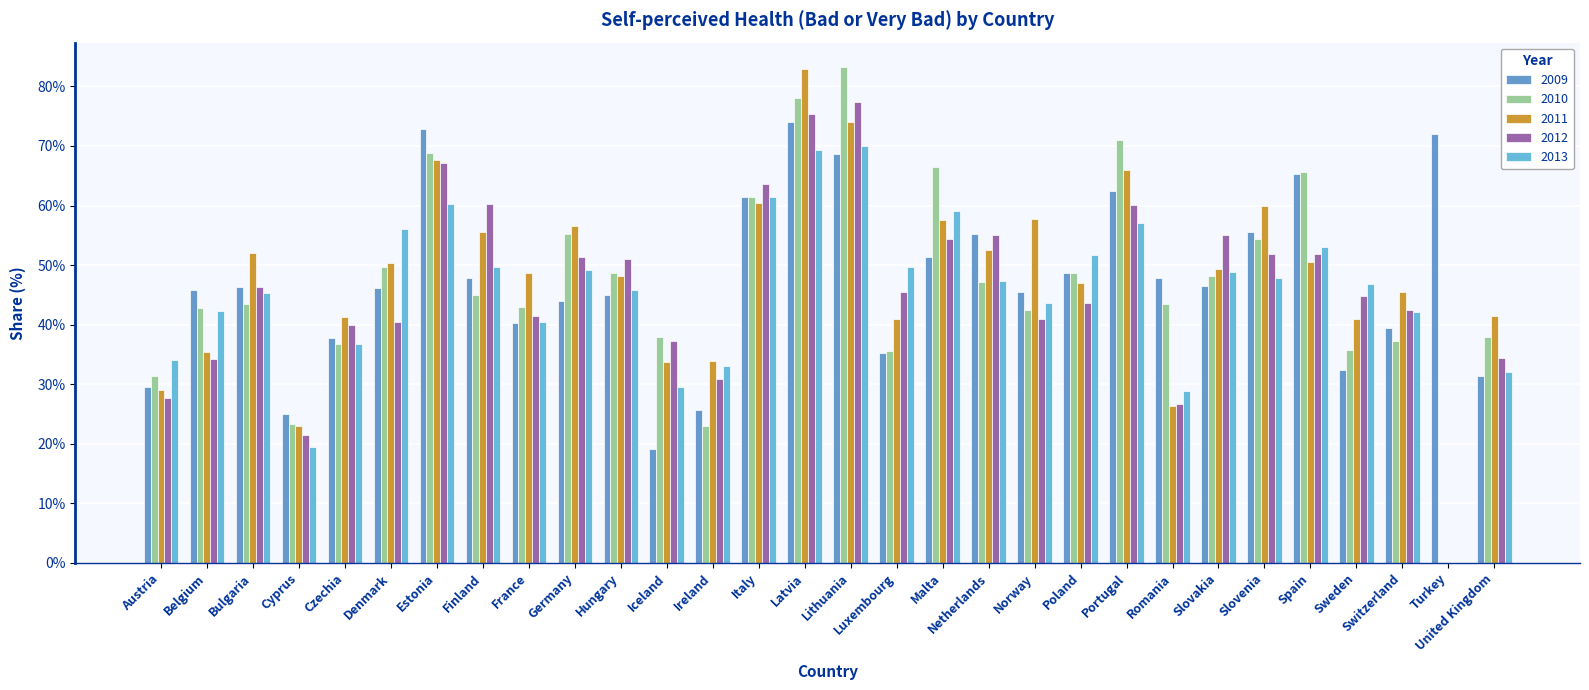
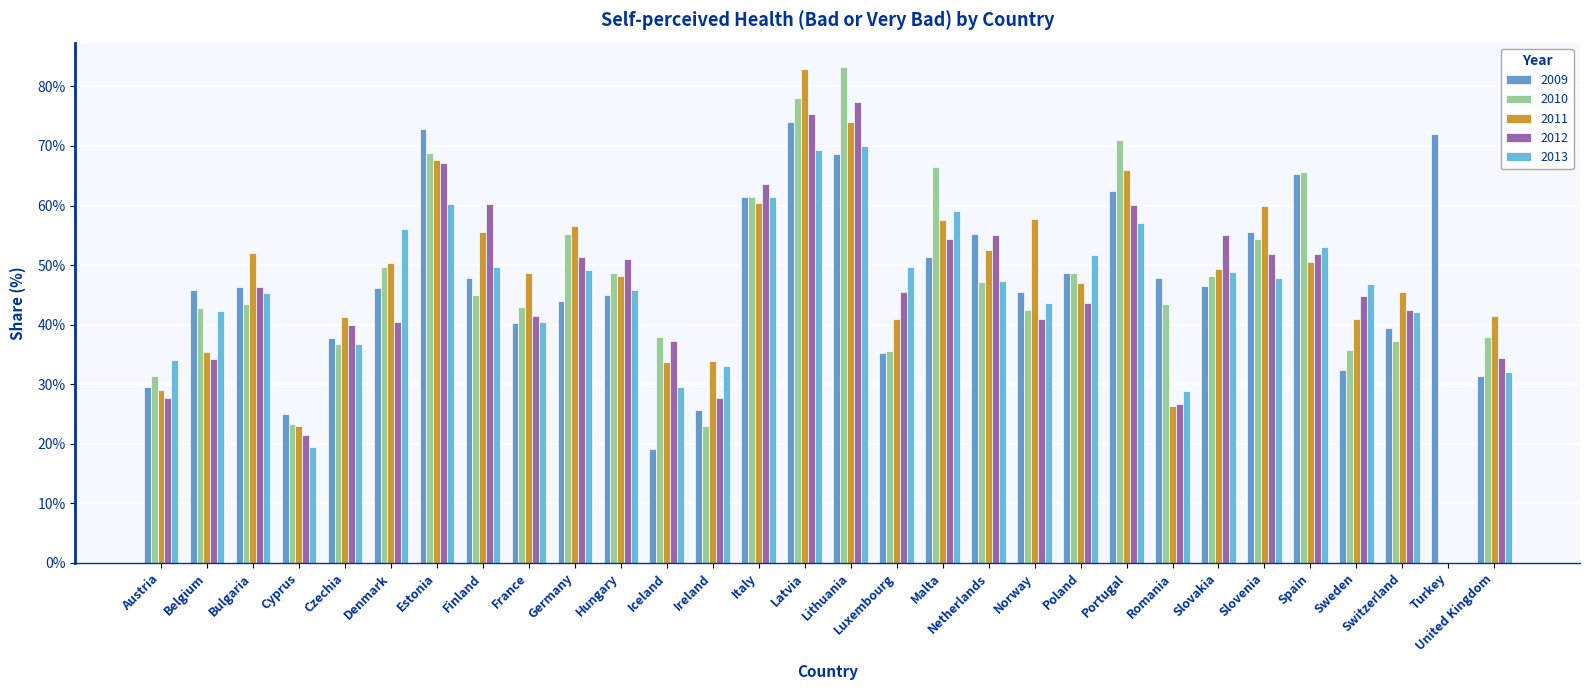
2012, Ireland: 31% -> 28%
